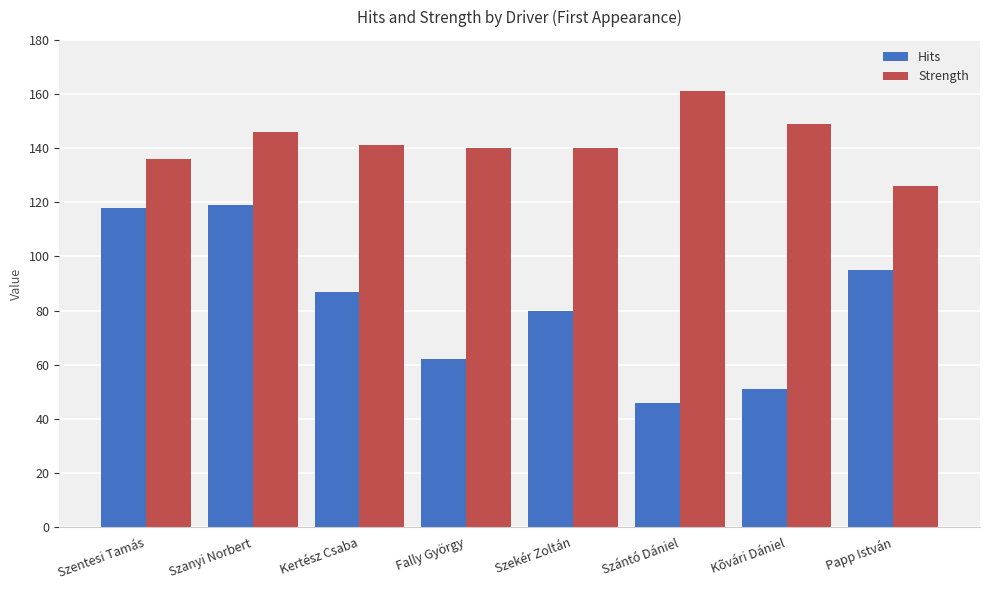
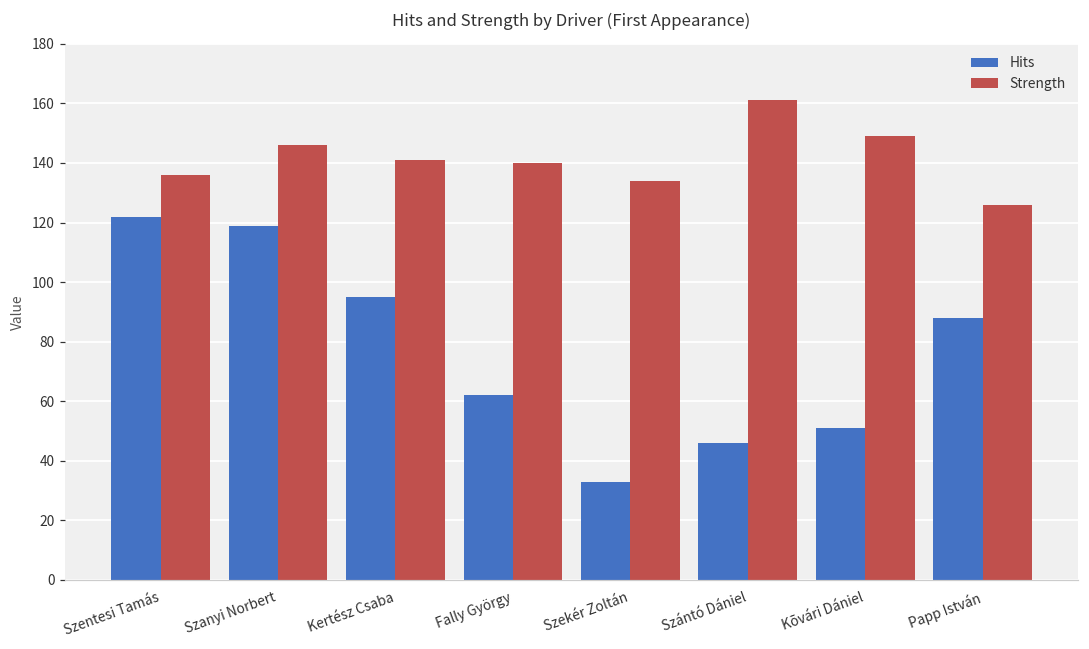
Hits, Szentesi Tamás: 118 -> 122
Hits, Kertész Csaba: 87 -> 95
Hits, Szekér Zoltán: 80 -> 33
Strength, Szekér Zoltán: 140 -> 134
Hits, Papp István: 95 -> 88
